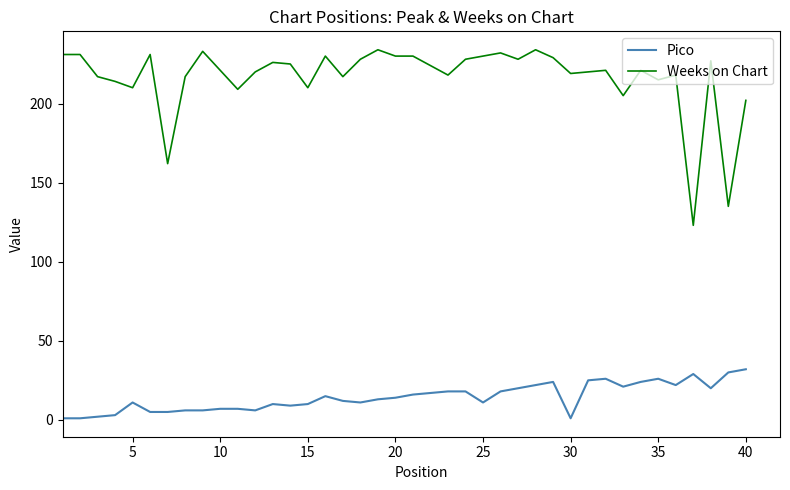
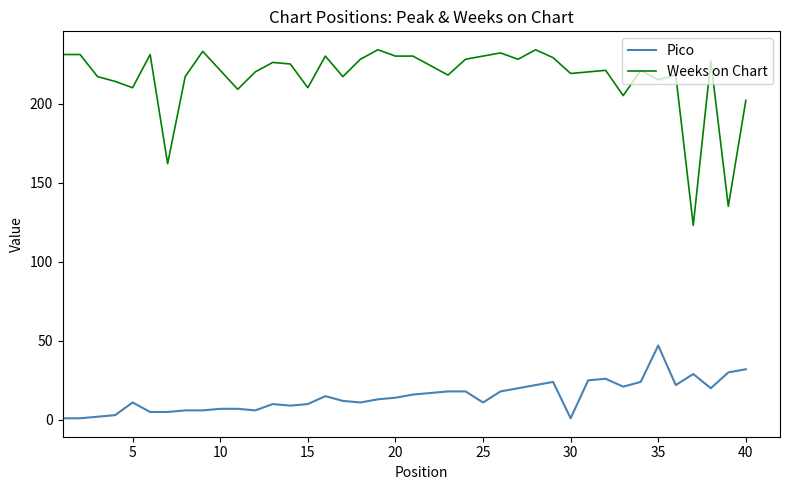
Pico, 35: 26 -> 47
